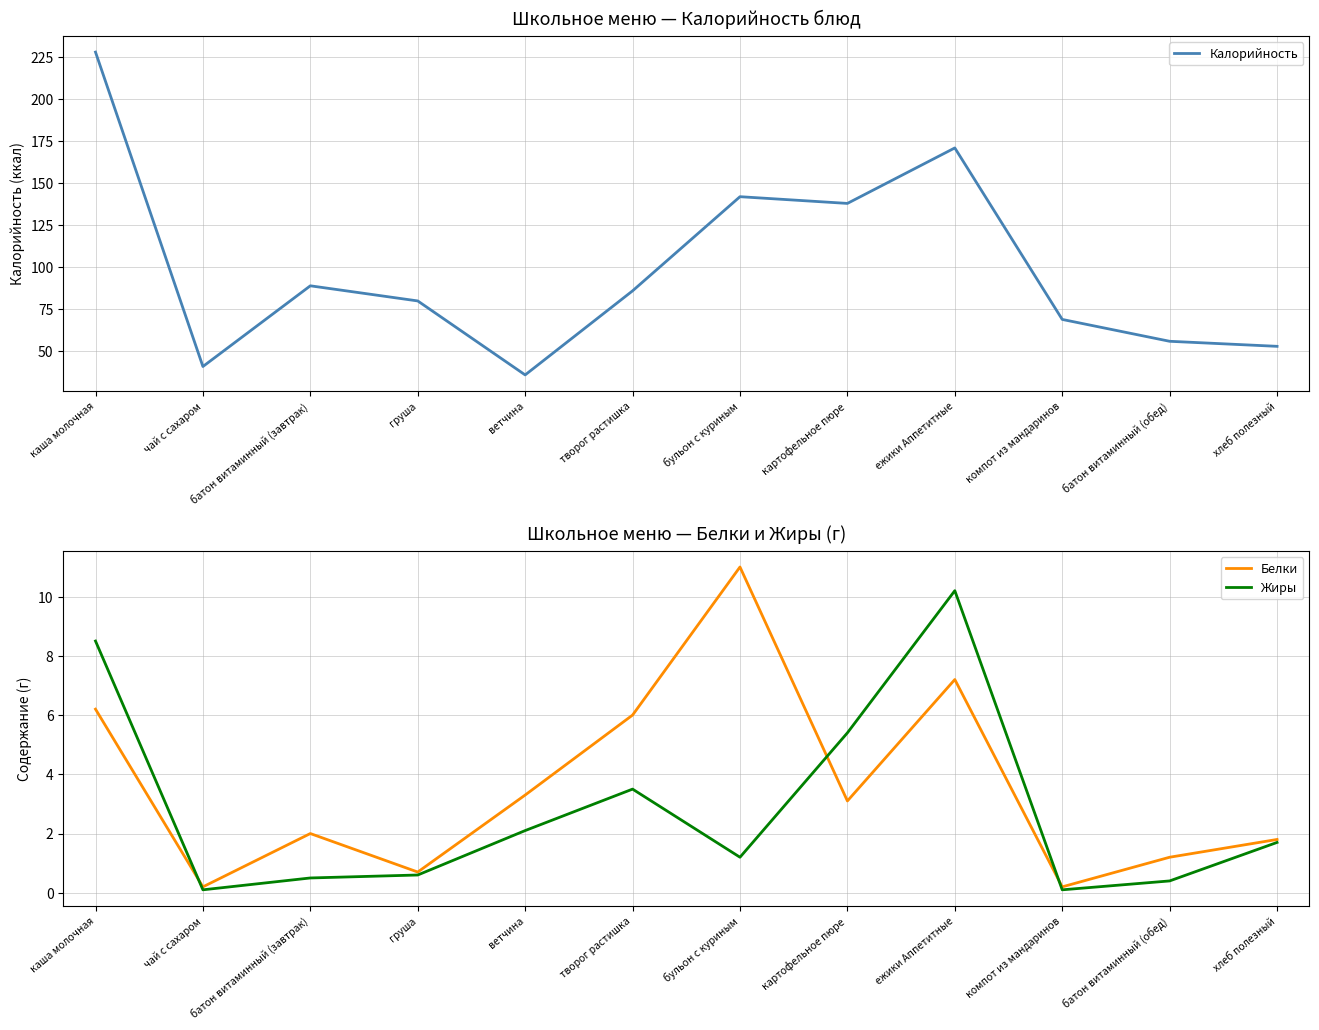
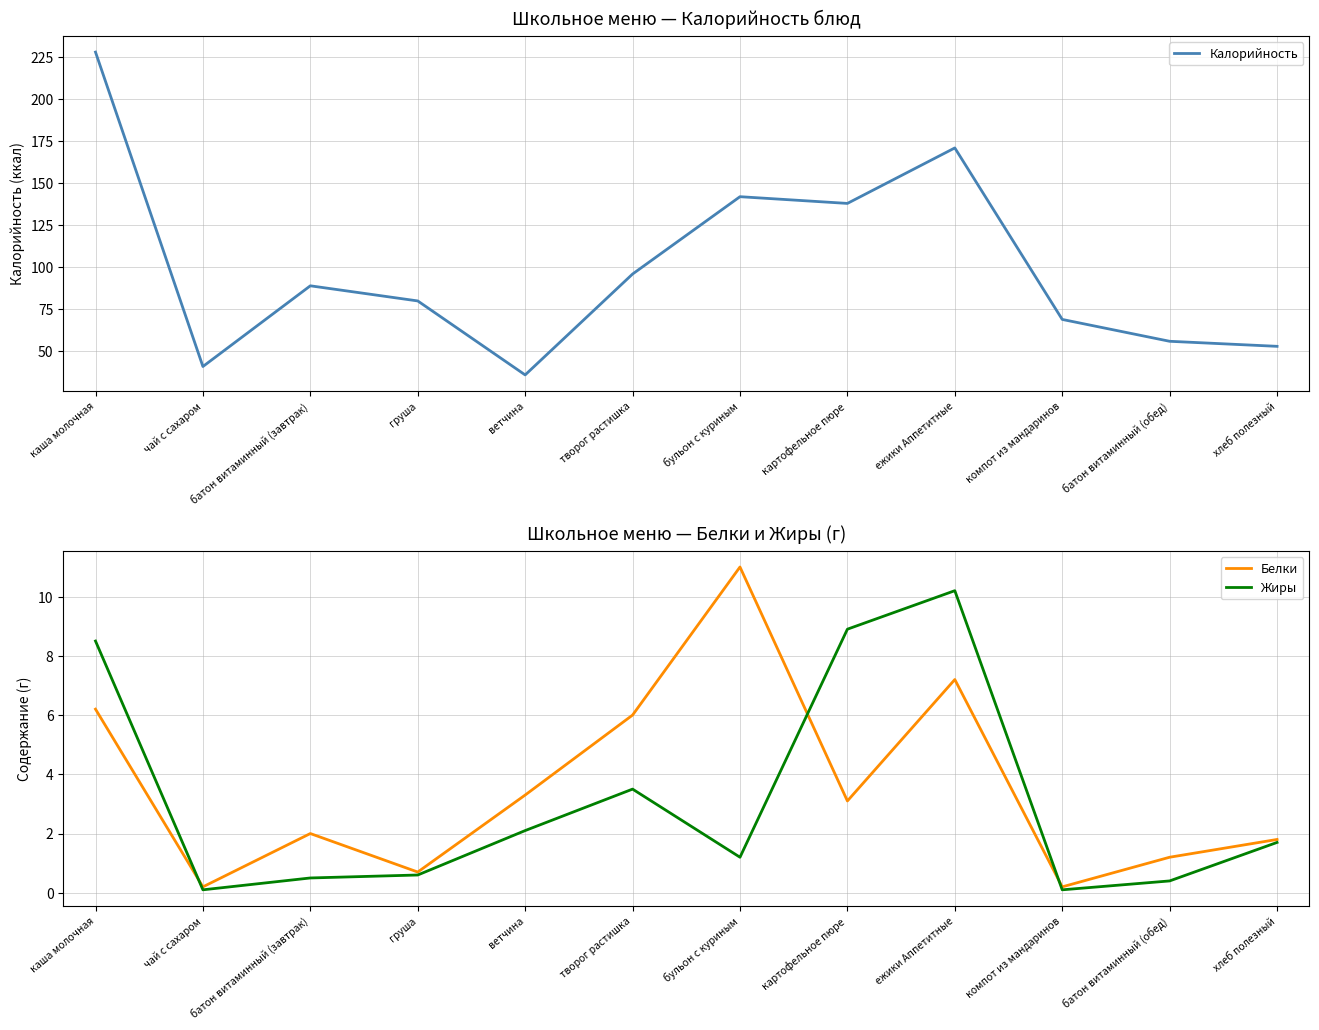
Школьное меню — Калорийность блюд, творог растишка: 86 -> 96
Школьное меню — Белки и Жиры (г), Жиры, картофельное пюре: 5.4 -> 8.9
